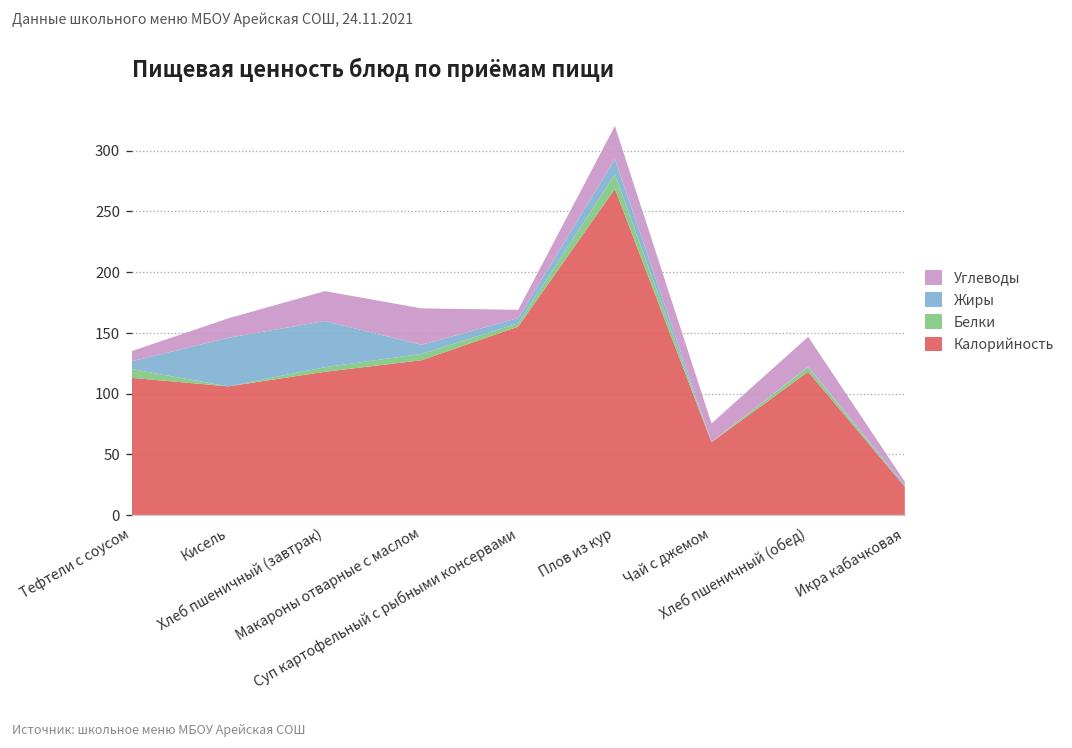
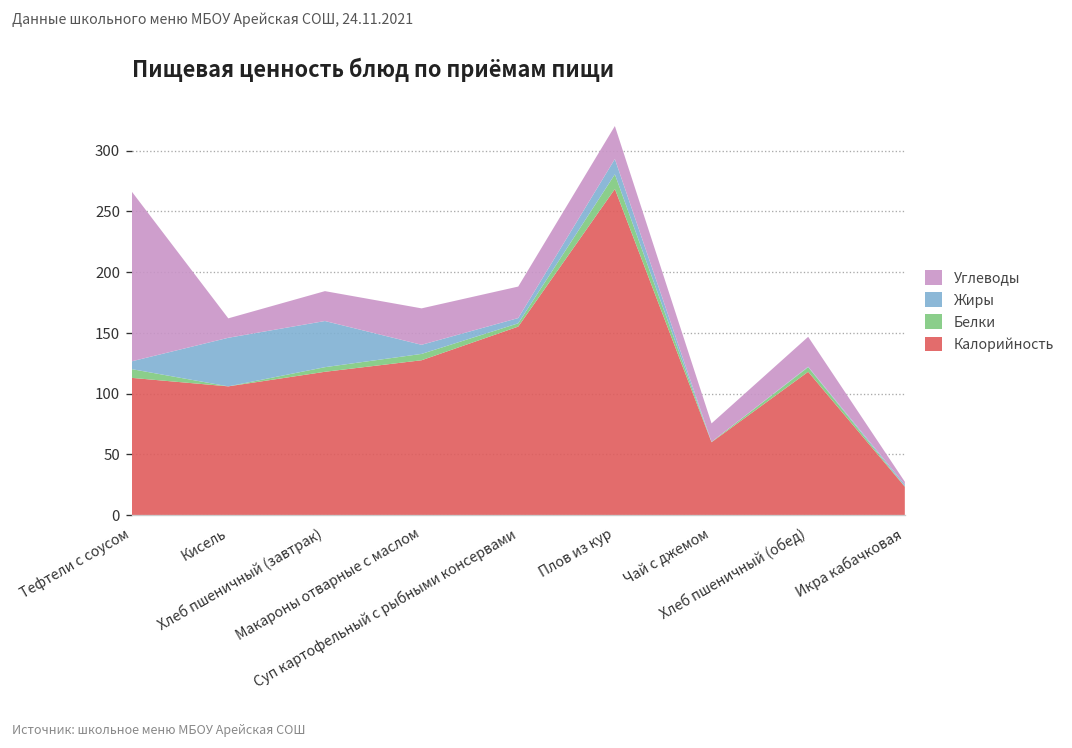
Углеводы, Тефтели с соусом: 8 -> 140
Углеводы, Суп картофельный с рыбными консервами: 7 -> 26
